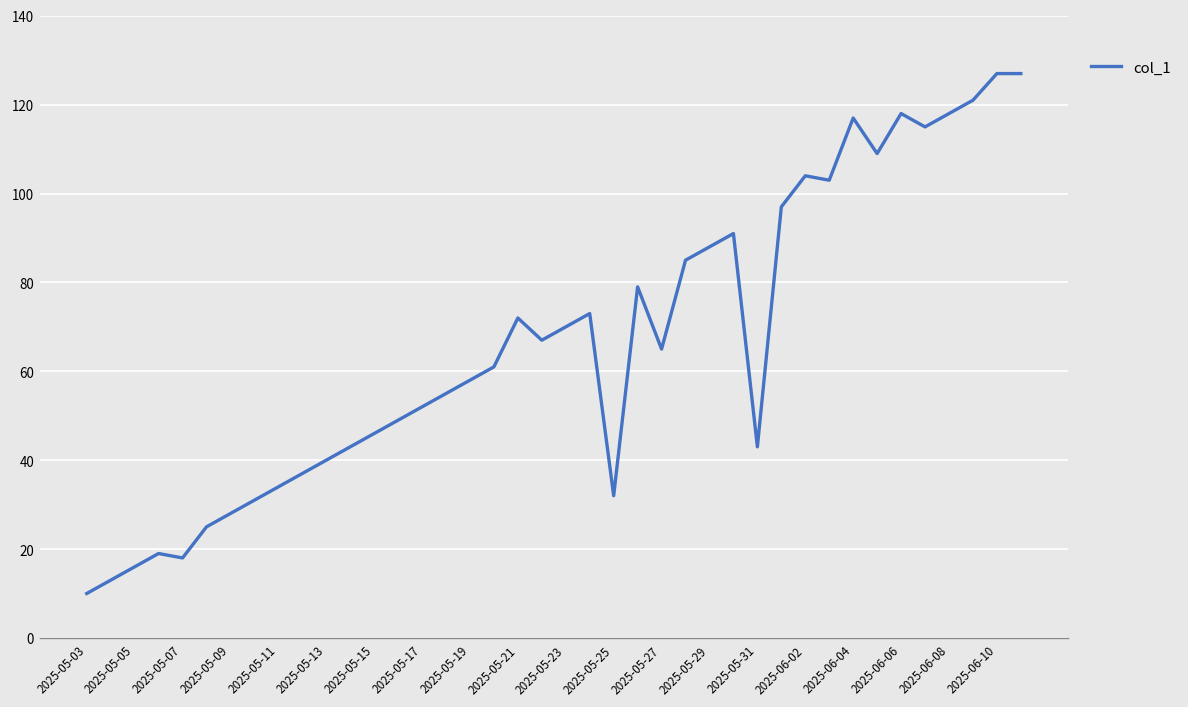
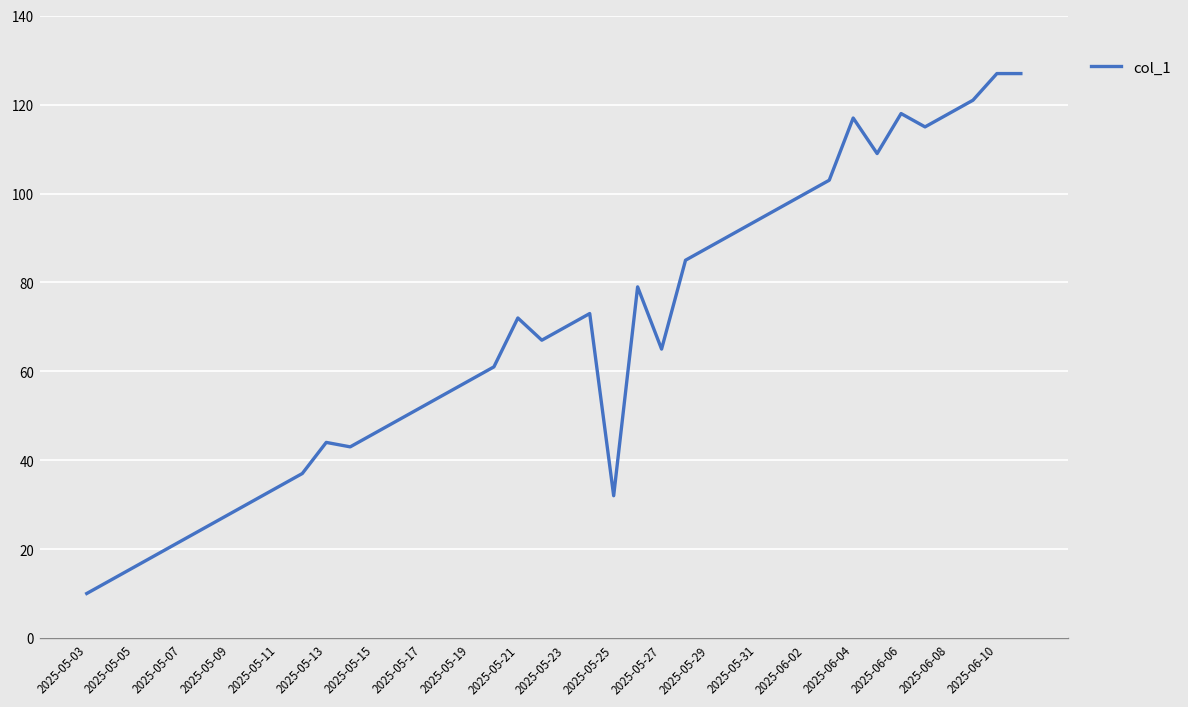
2025-05-07: 18 -> 22
2025-05-13: 40 -> 44
2025-05-31: 43 -> 94
2025-06-02: 104 -> 100
